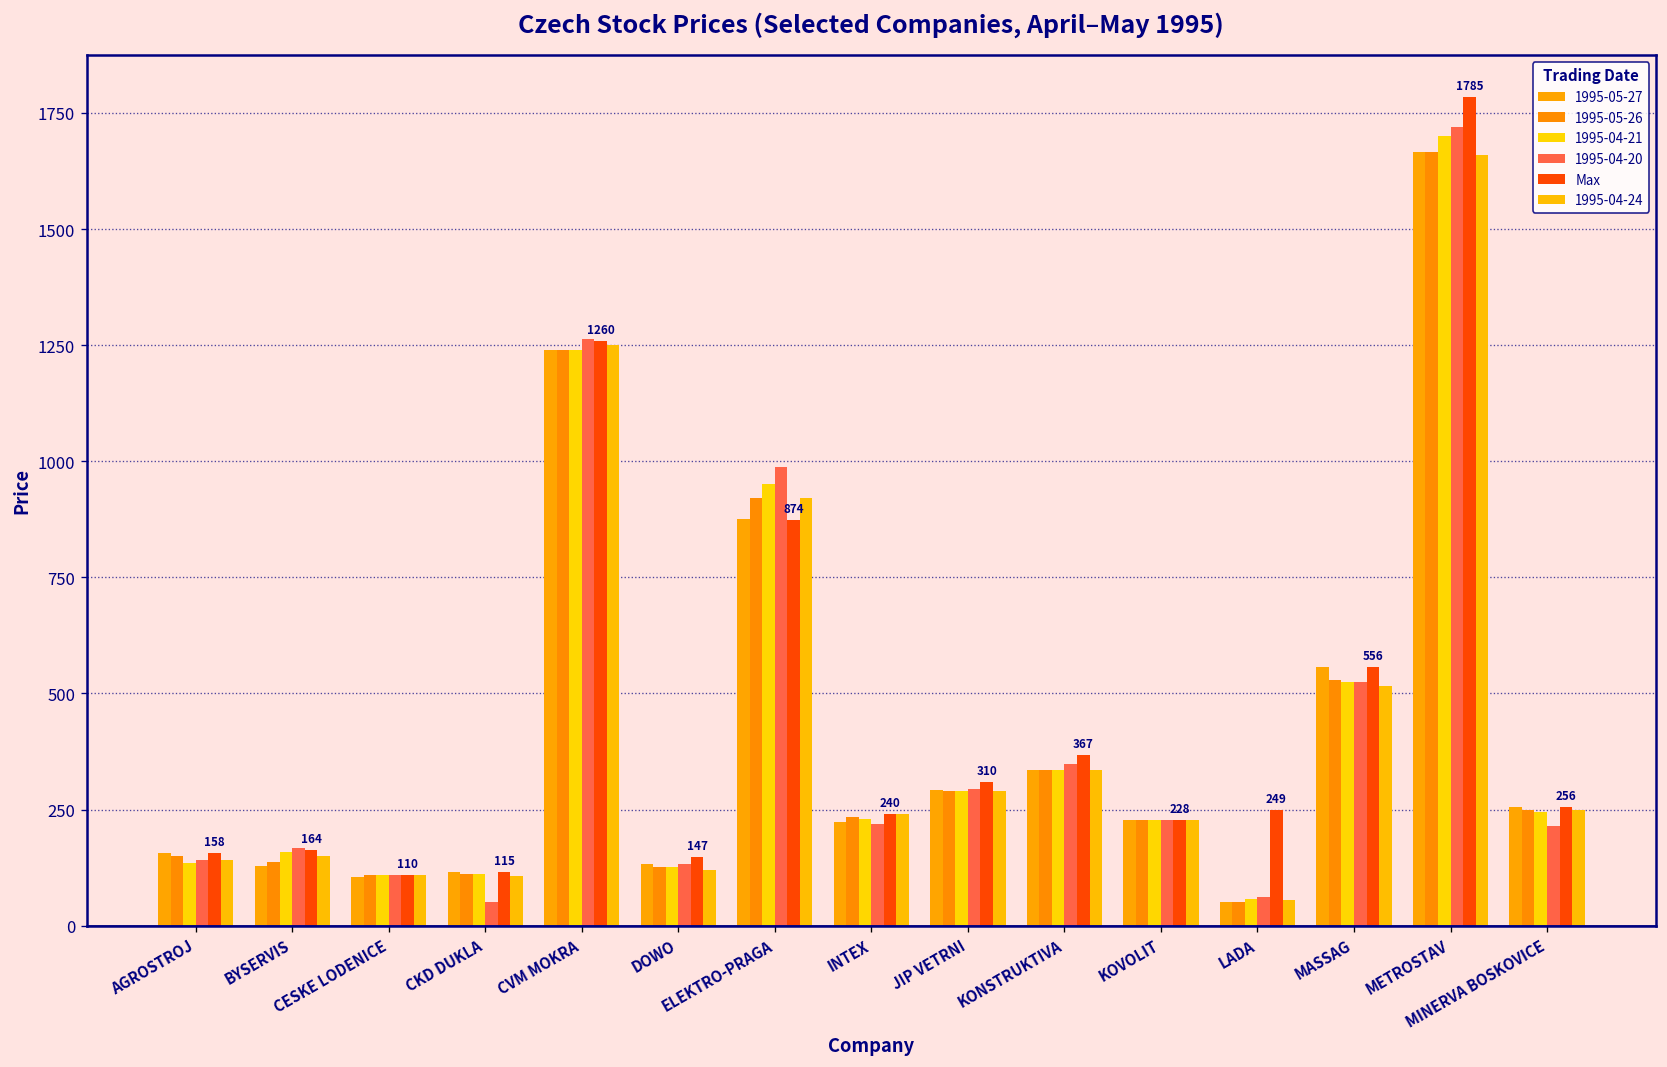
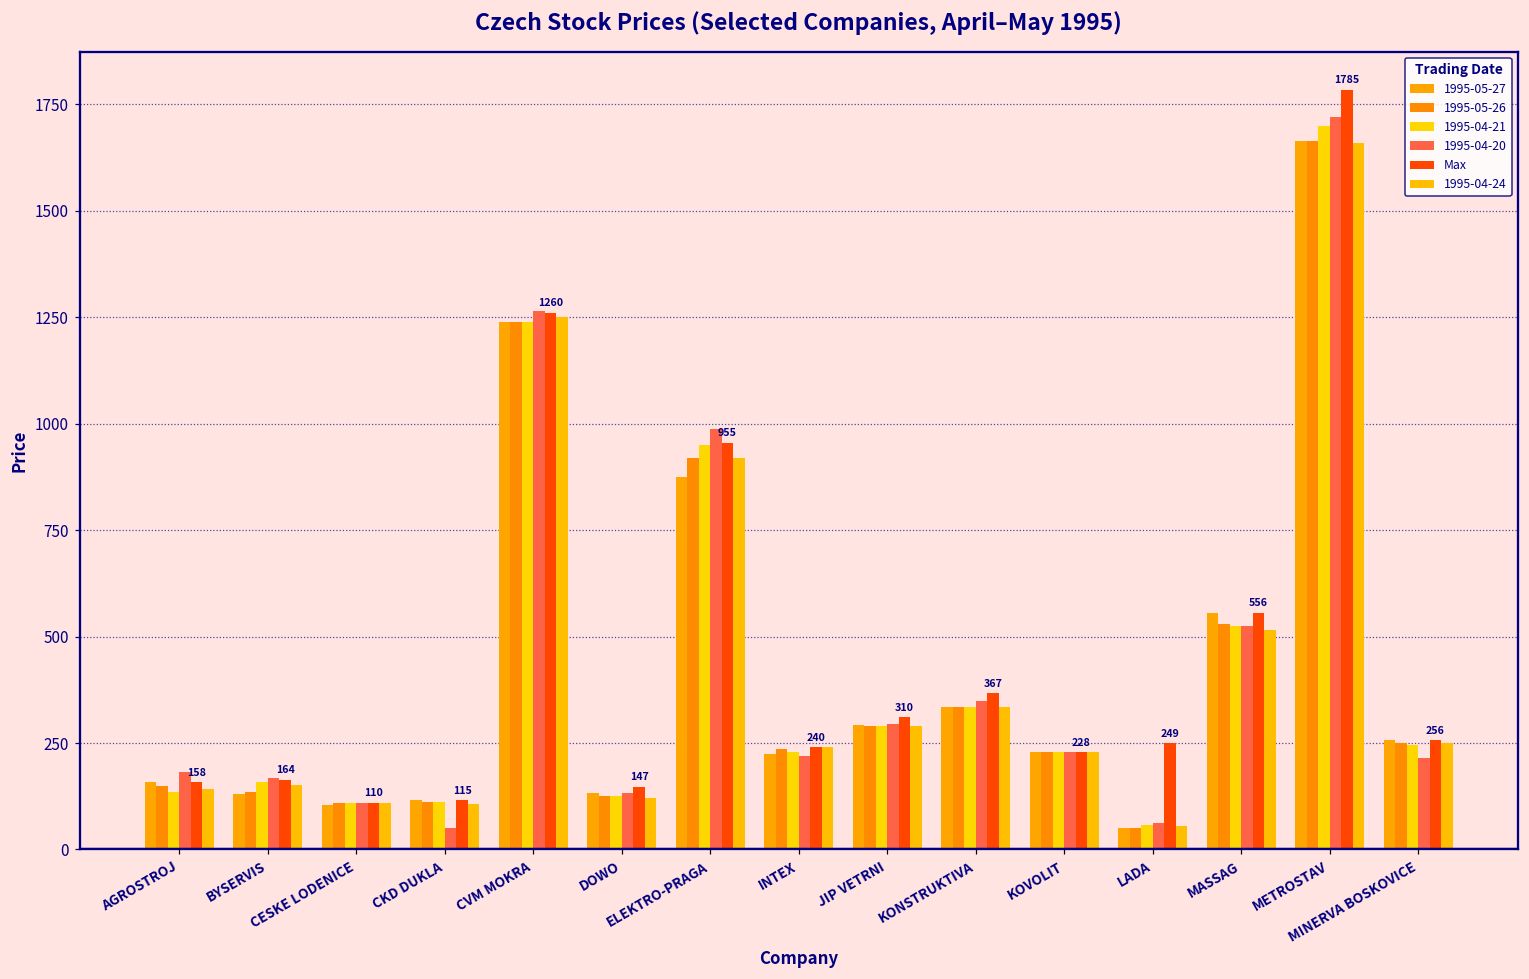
1995-04-20, AGROSTROJ: 140 -> 180
Max, ELEKTRO-PRAGA: 874 -> 955
